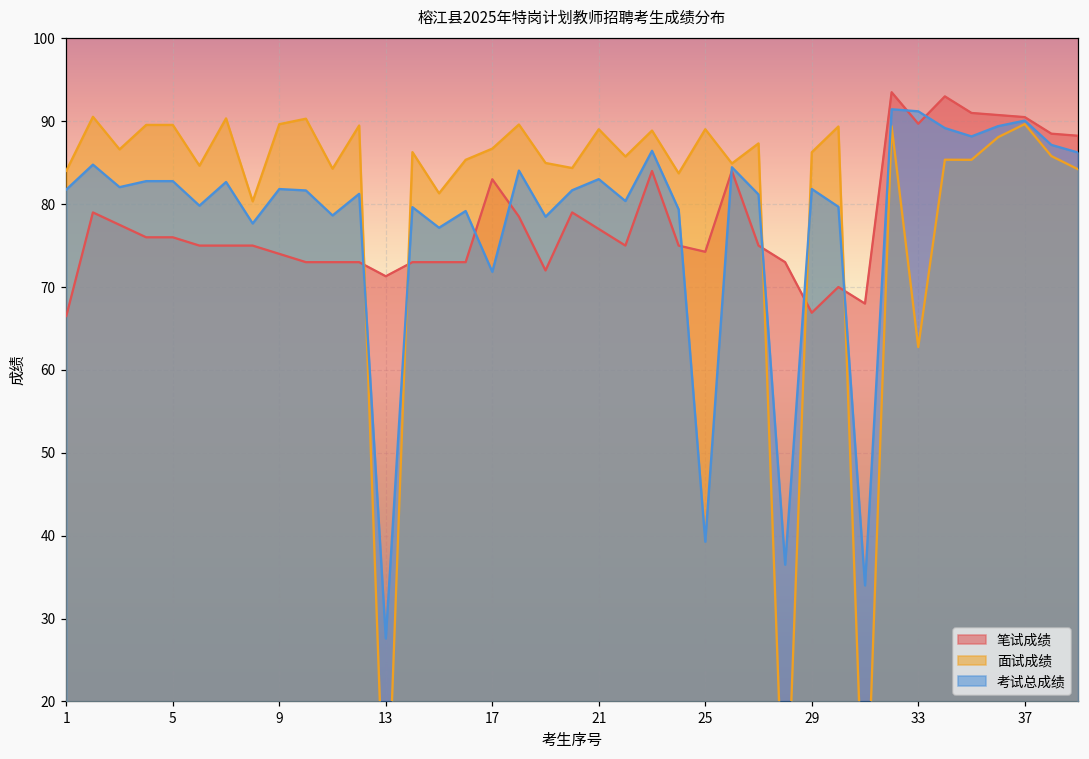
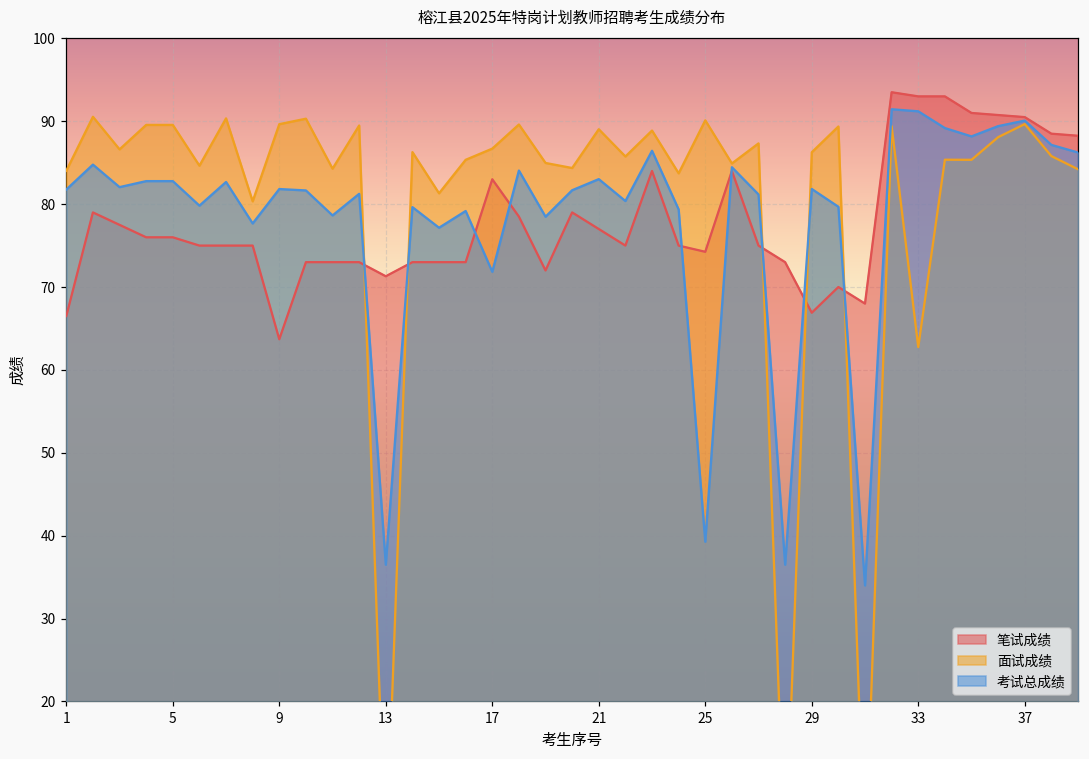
笔试成绩, 9: 74 -> 64
考试总成绩, 13: 28 -> 37
面试成绩, 25: 89 -> 90
笔试成绩, 33: 90 -> 93
